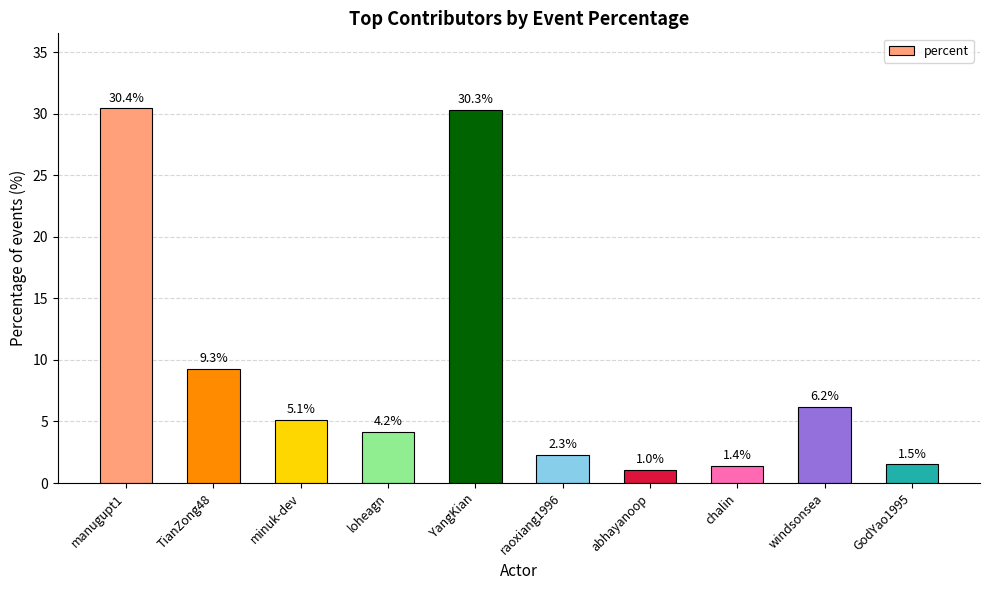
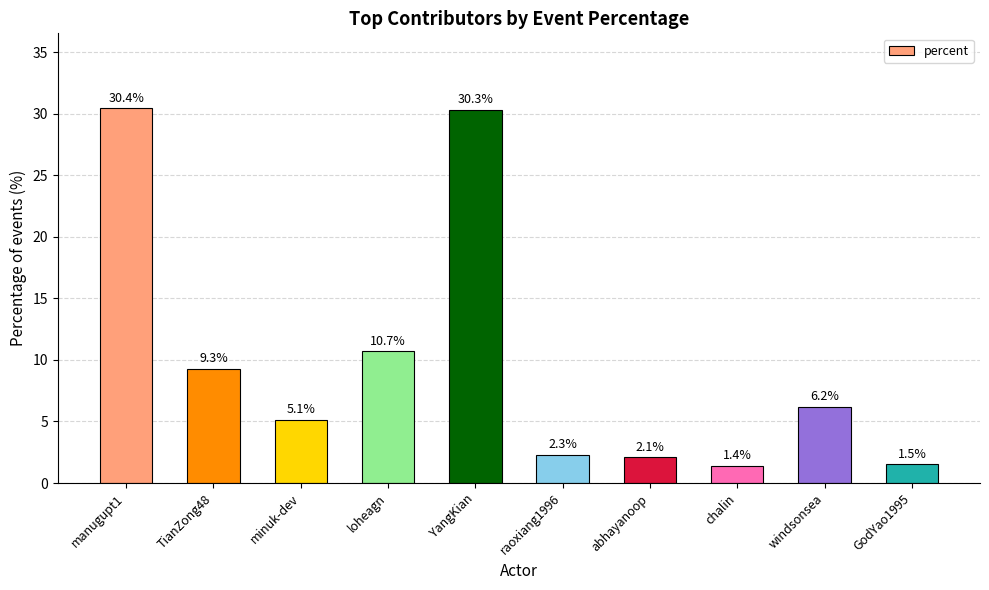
loheagn: 4.2% -> 10.7%
abhayanoop: 1.0% -> 2.1%
